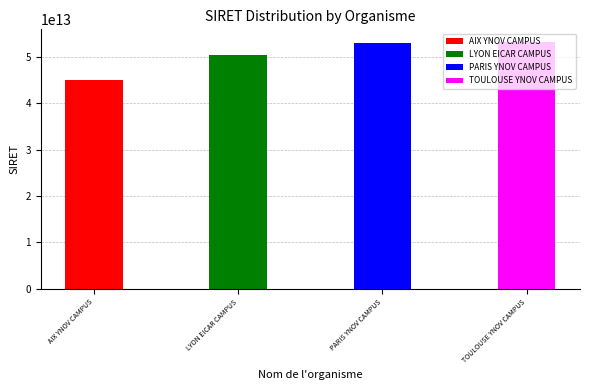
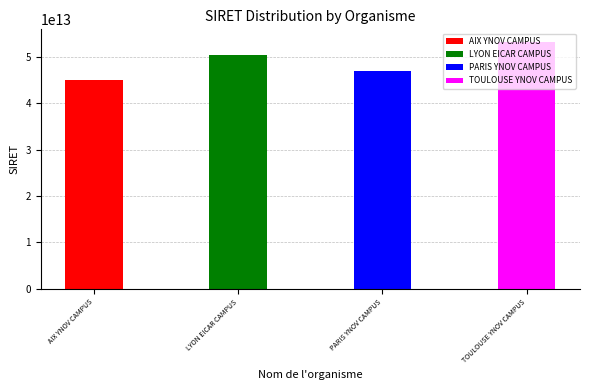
PARIS YNOV CAMPUS: 53000000000000 -> 47000000000000
